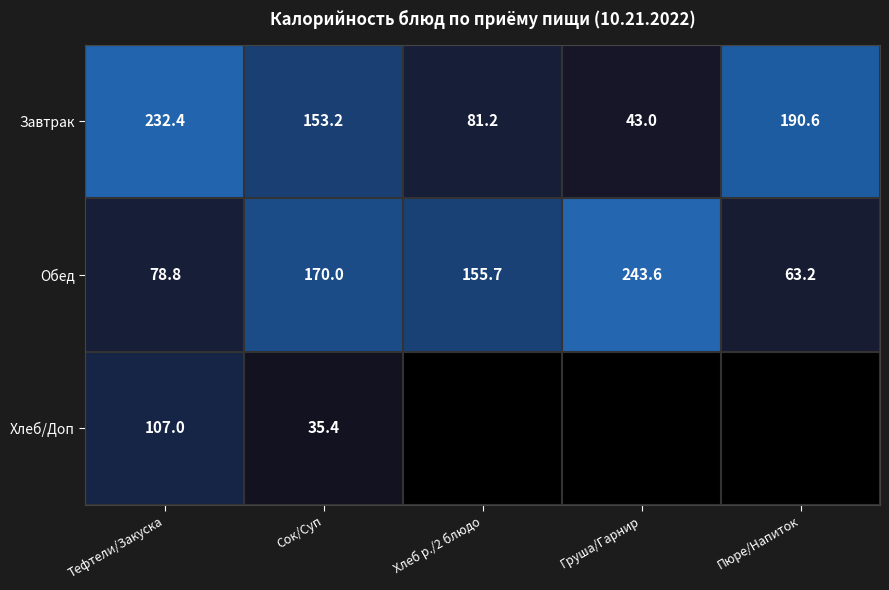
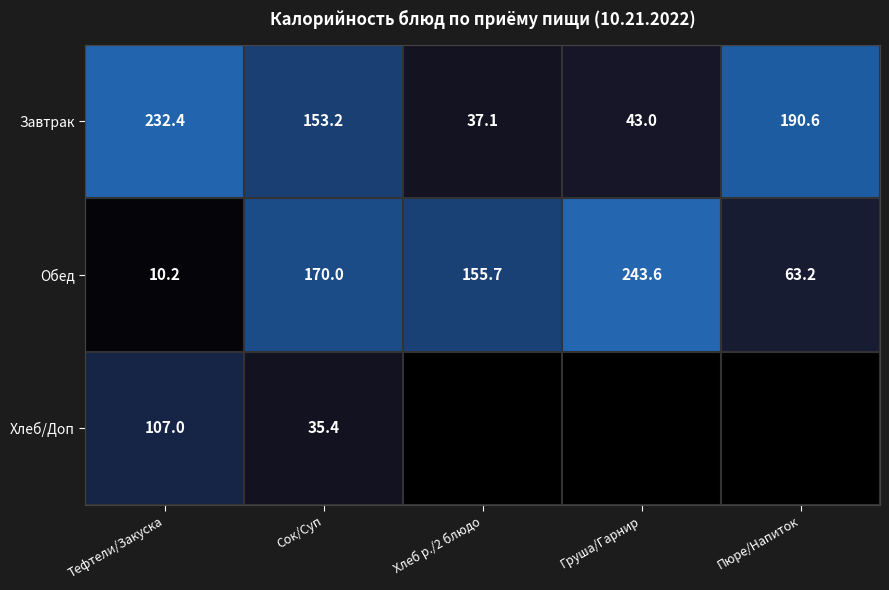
Завтрак, Хлеб р./2 блюдо: 81.2 -> 37.1
Обед, Тефтели/Закуска: 78.8 -> 10.2
